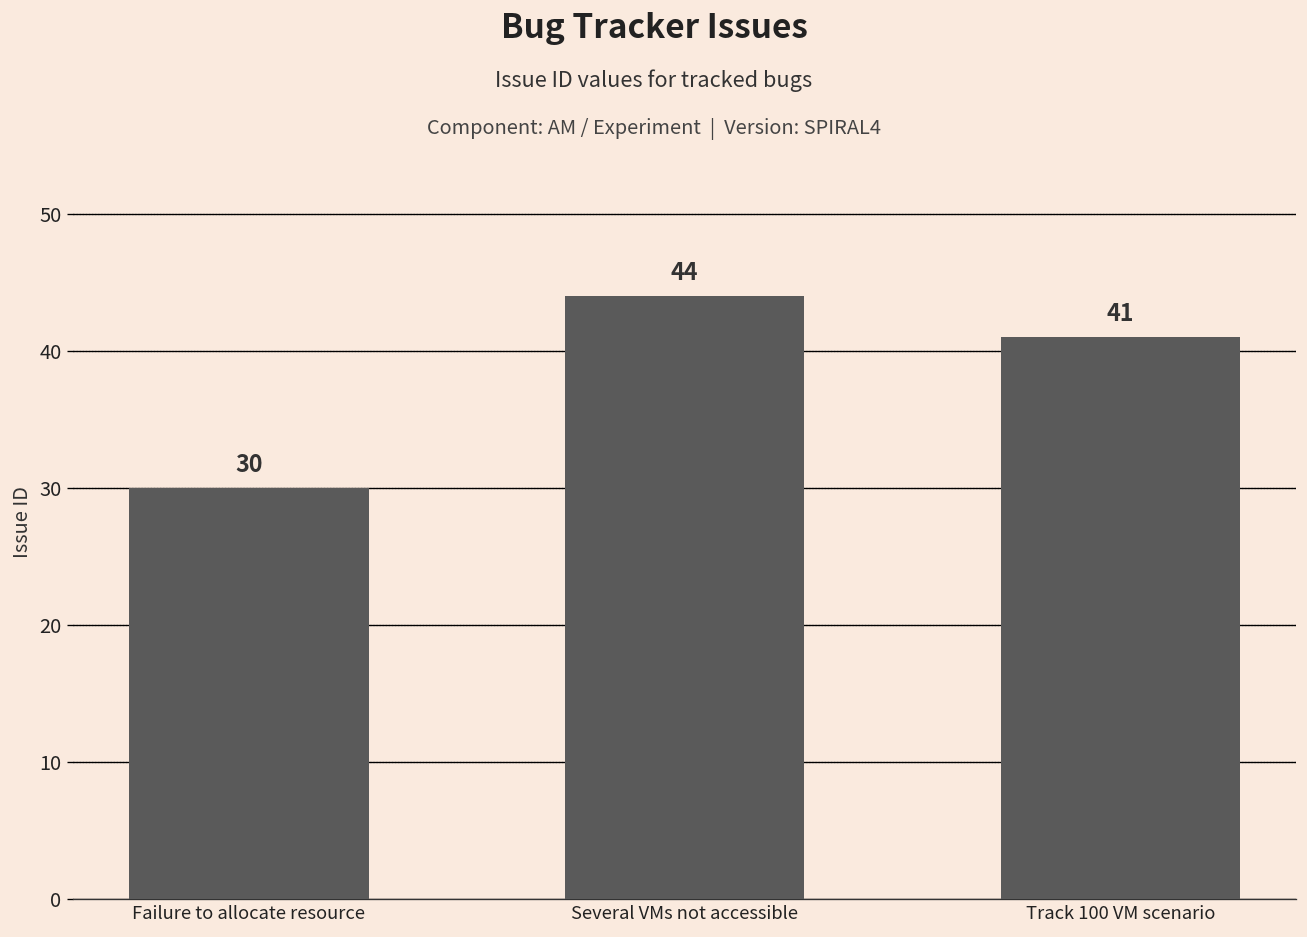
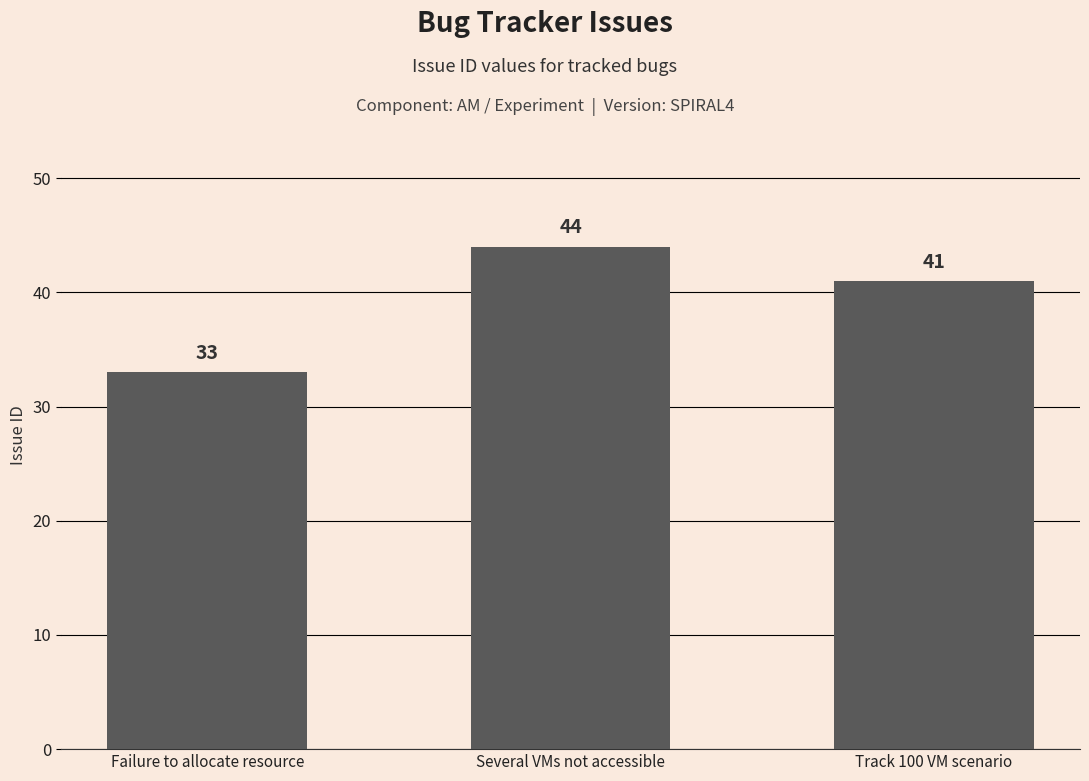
Failure to allocate resource: 30 -> 33
